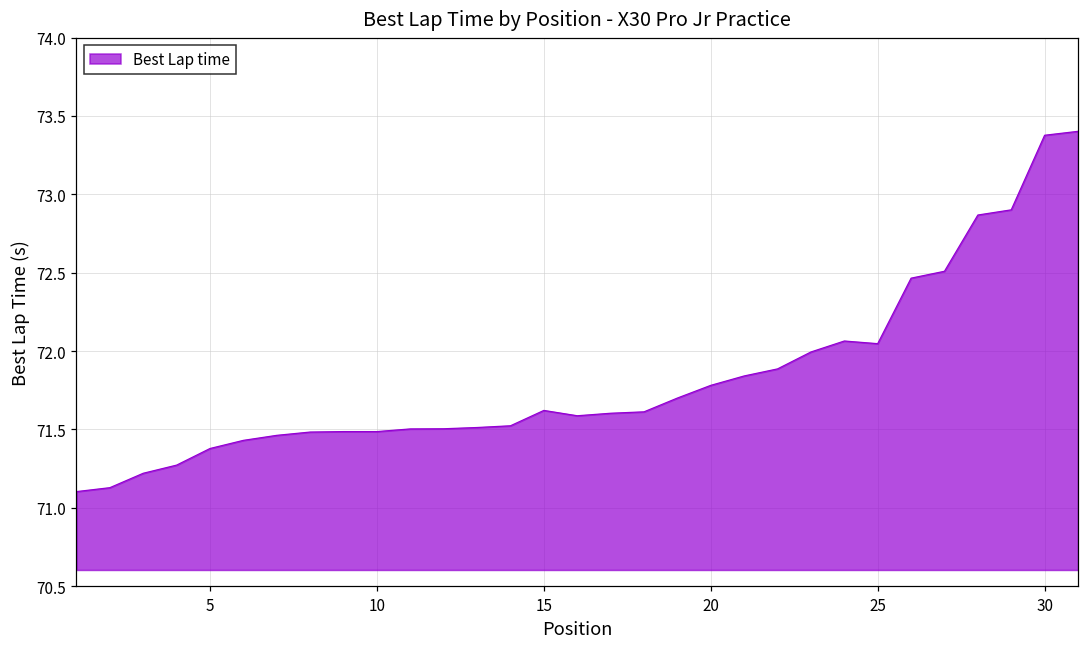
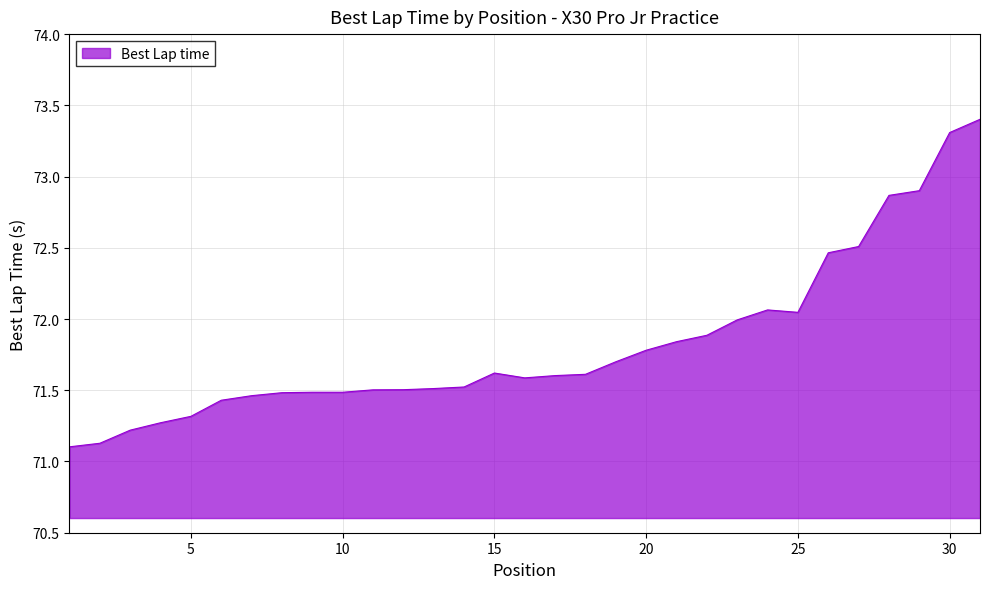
5: 71.38 -> 71.32
30: 73.38 -> 73.31
